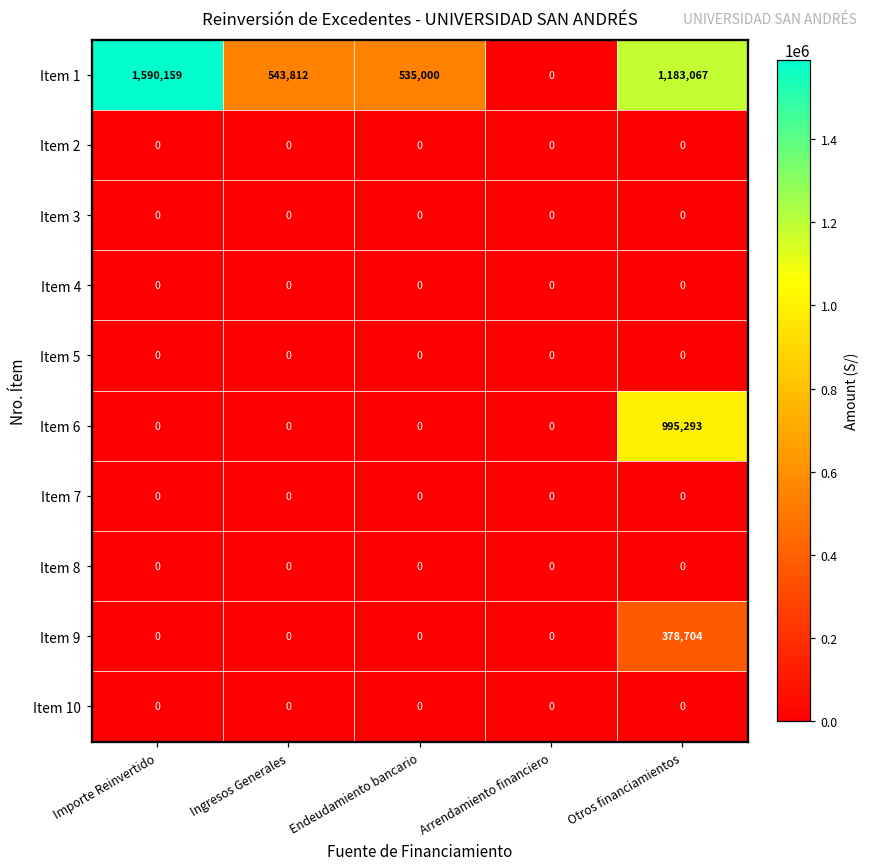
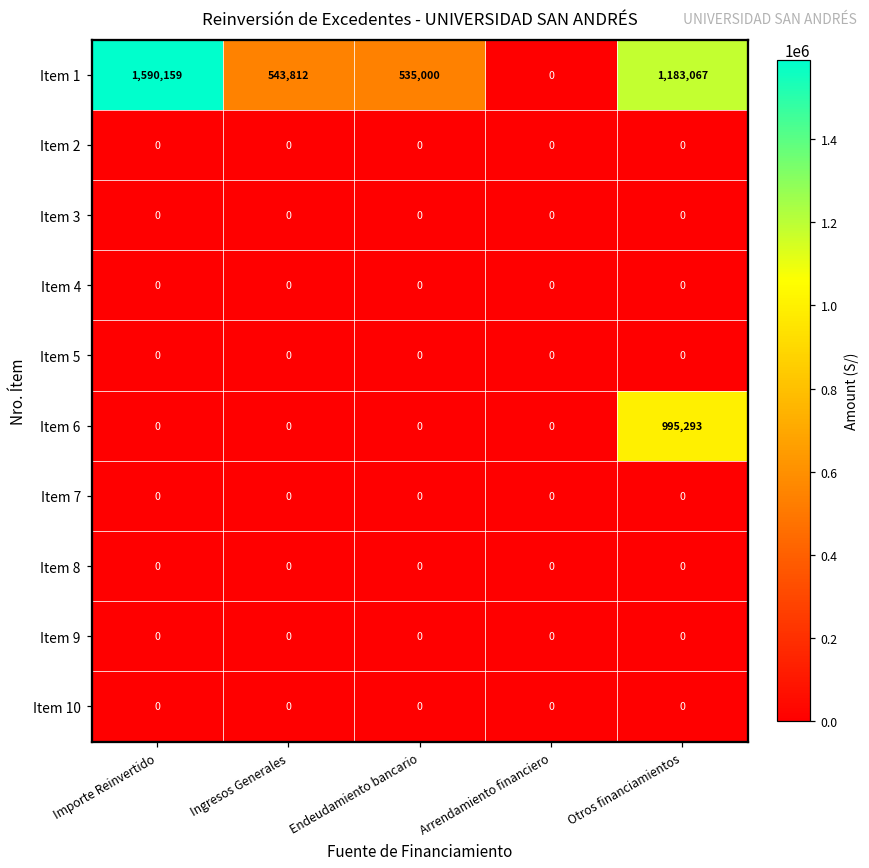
Item 9, Otros financiamientos: 378,704 -> 0
